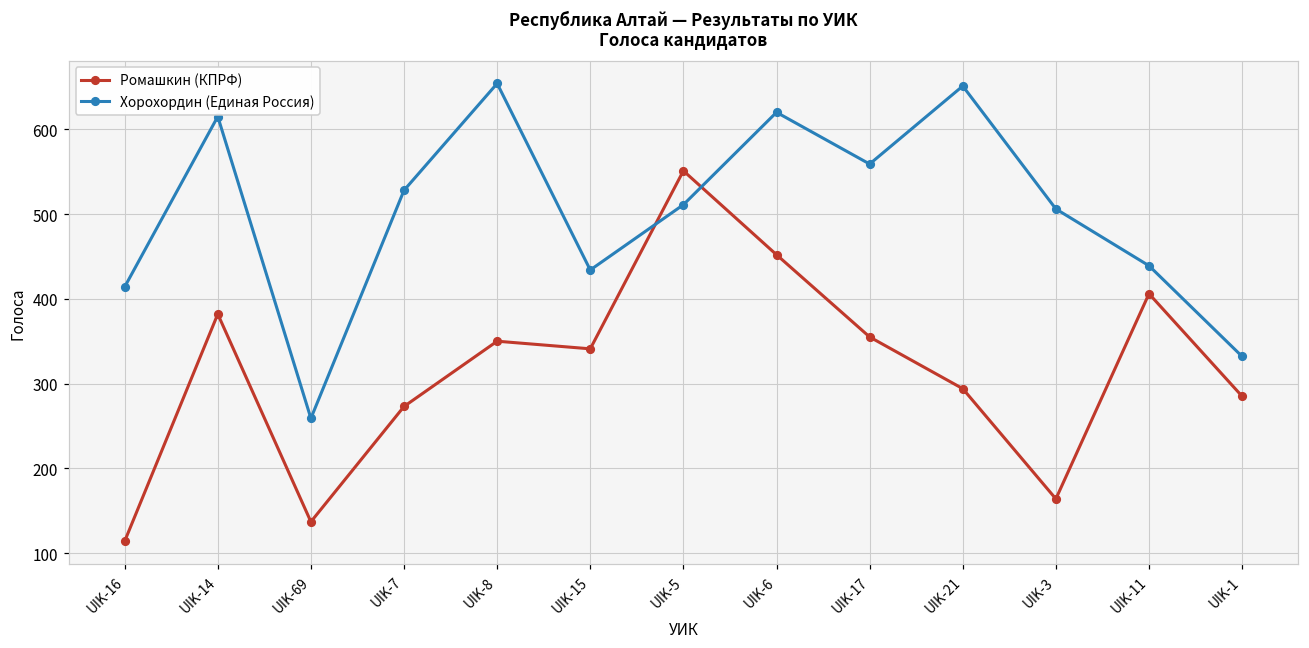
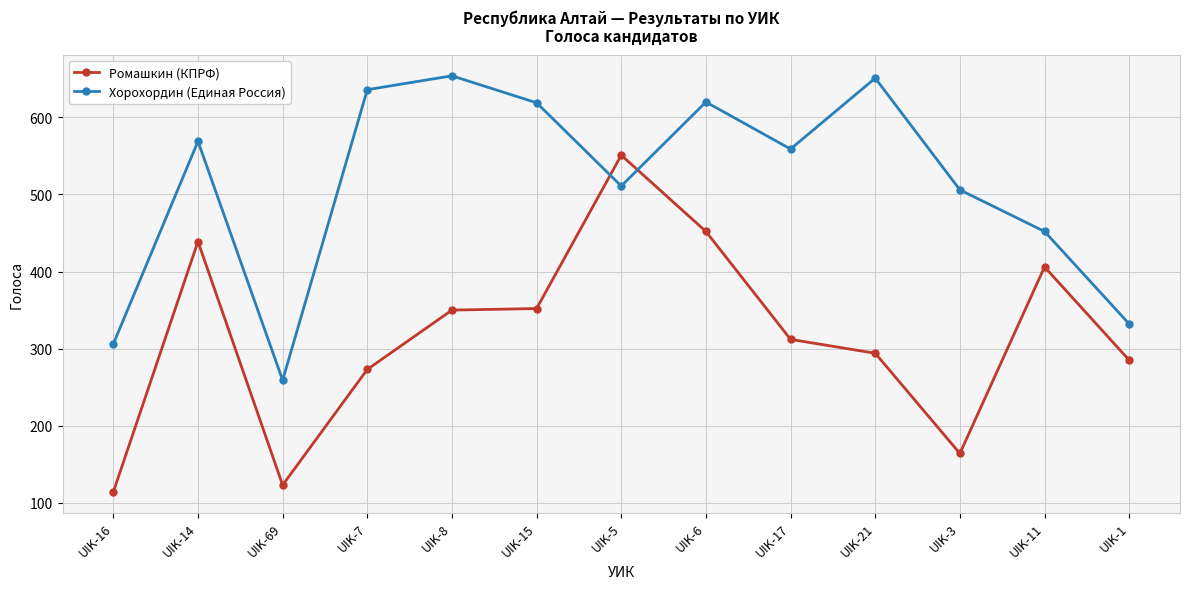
Хорохордин (Единая Россия), UIK-16: 410 -> 310
Ромашкин (КПРФ), UIK-14: 380 -> 440
Хорохордин (Единая Россия), UIK-14: 620 -> 570
Ромашкин (КПРФ), UIK-69: 140 -> 120
Хорохордин (Единая Россия), UIK-7: 530 -> 640
Ромашкин (КПРФ), UIK-15: 340 -> 350
Хорохордин (Единая Россия), UIK-15: 430 -> 620
Ромашкин (КПРФ), UIK-17: 360 -> 310
Хорохордин (Единая Россия), UIK-11: 440 -> 450
